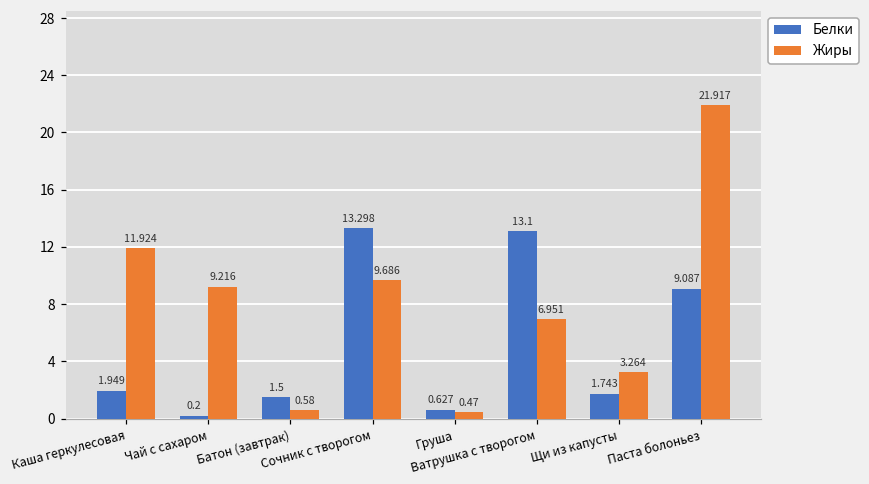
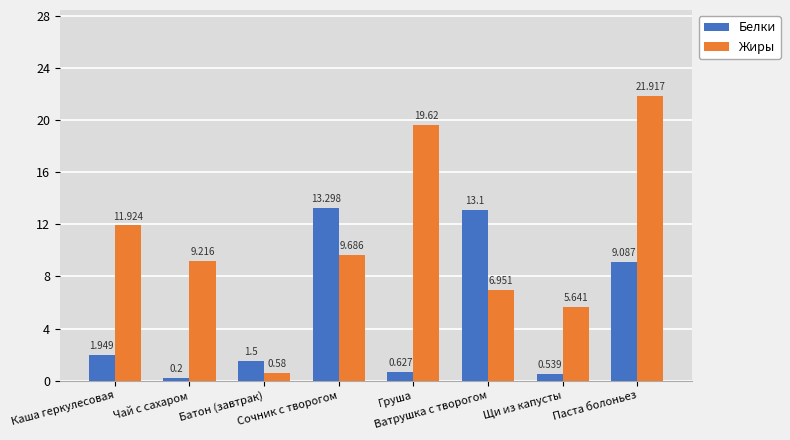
Жиры, Груша: 0.47 -> 19.62
Белки, Щи из капусты: 1.743 -> 0.539
Жиры, Щи из капусты: 3.264 -> 5.641
